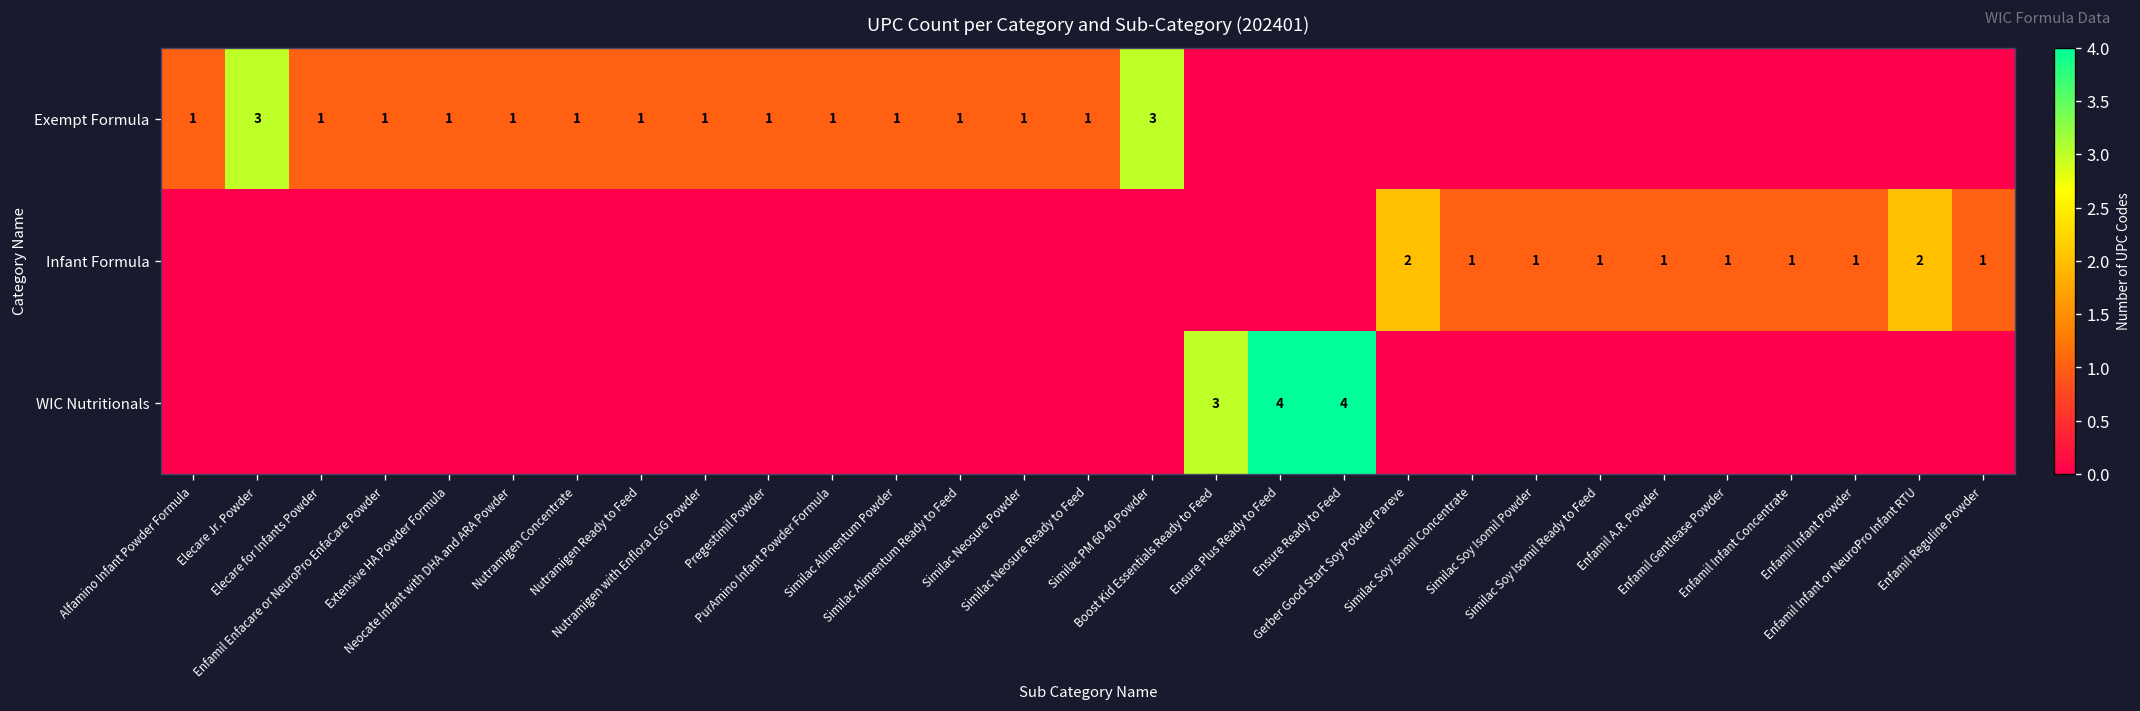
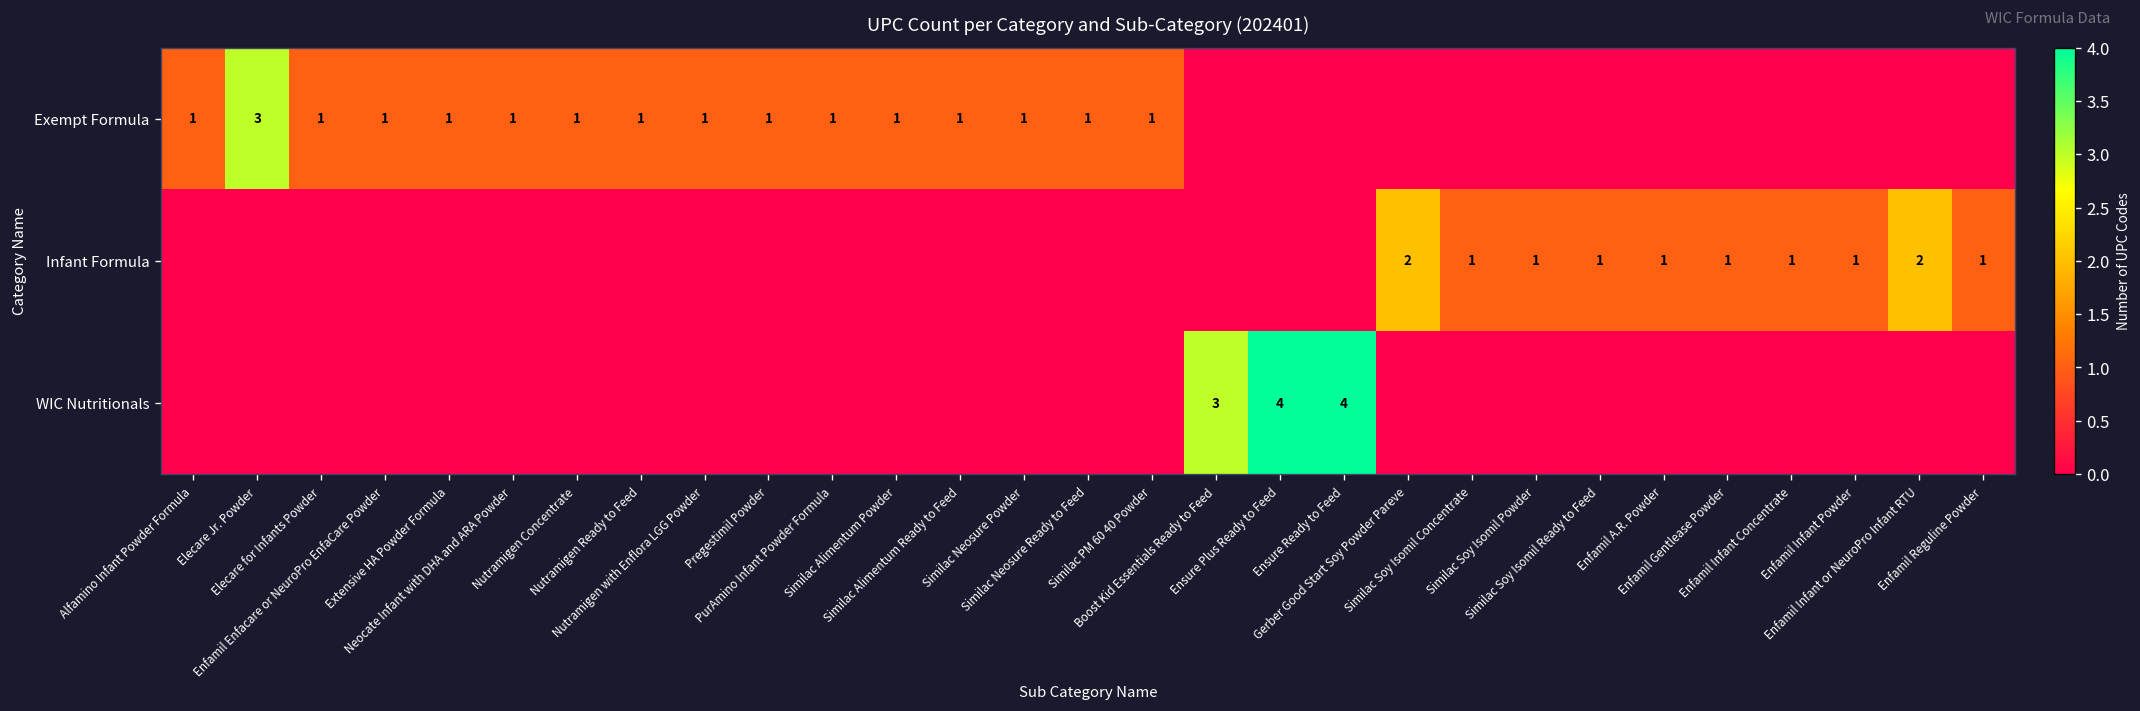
Exempt Formula, Similac PM 60 40 Powder: 3 -> 1
